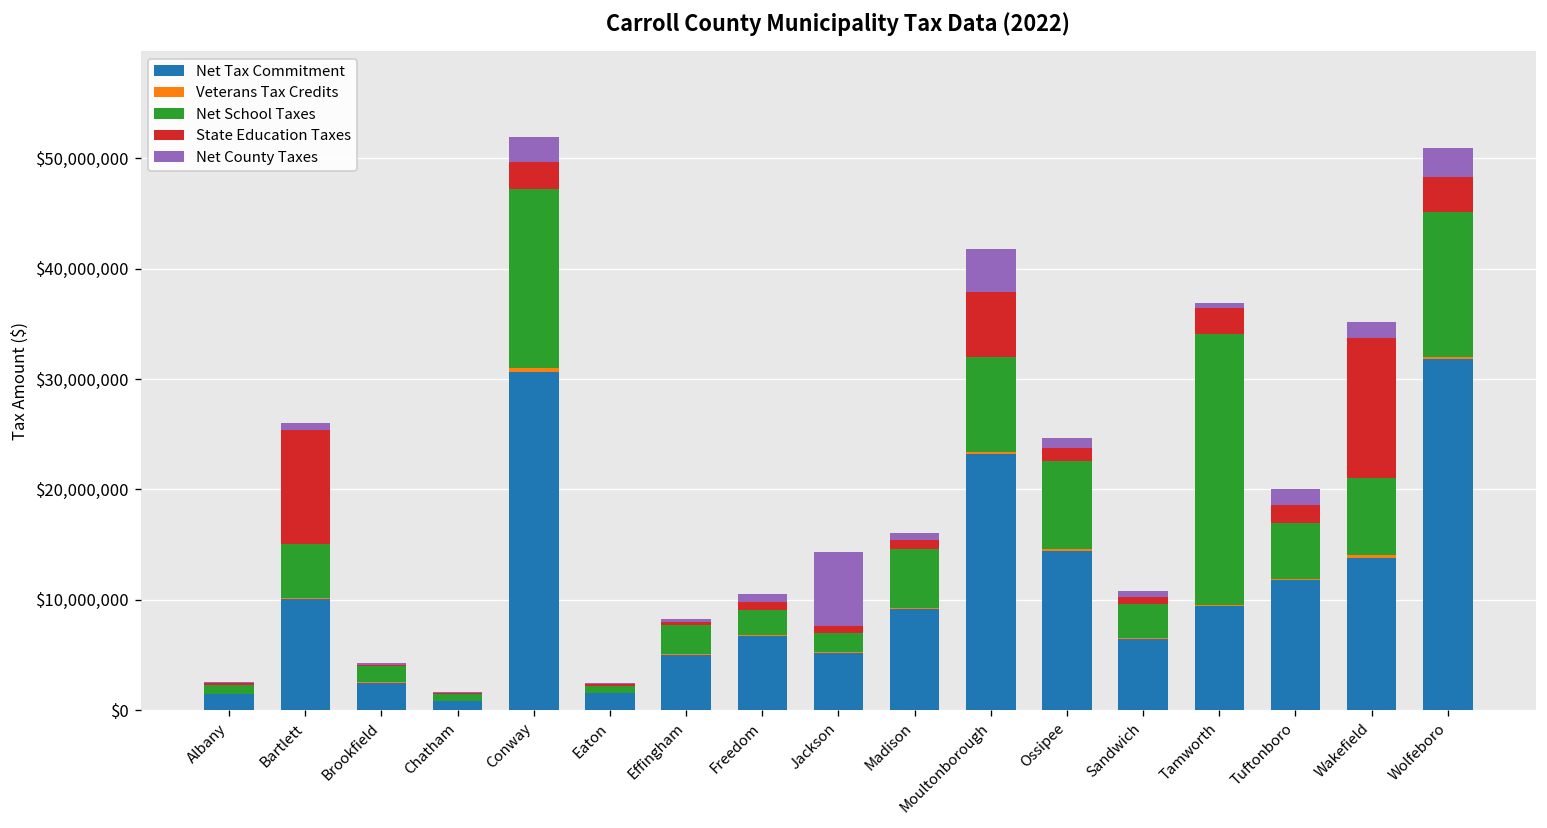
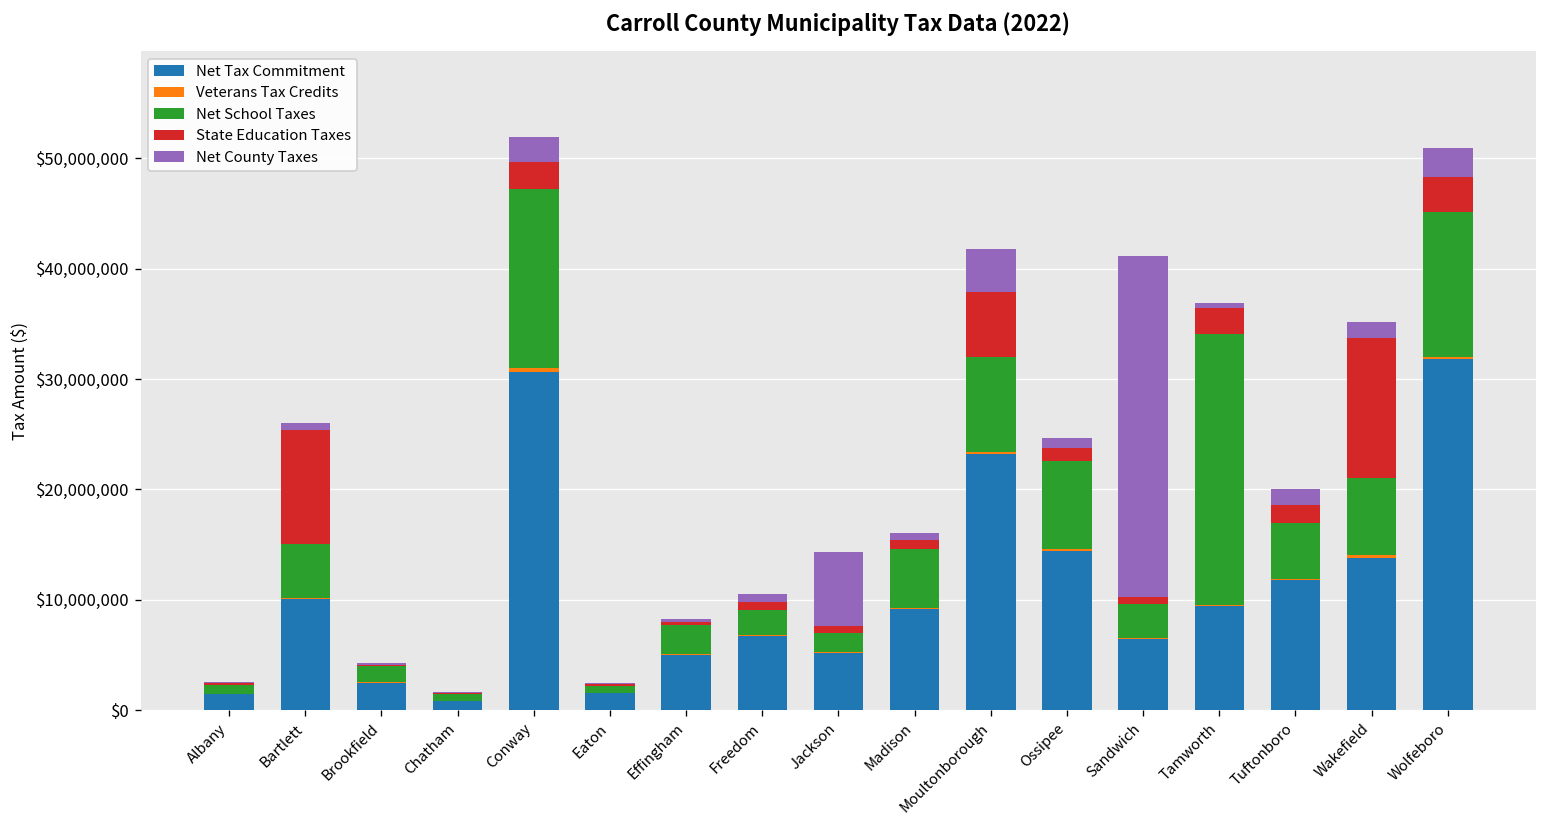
Net County Taxes, Sandwich: $1,000,000 -> $31,000,000
